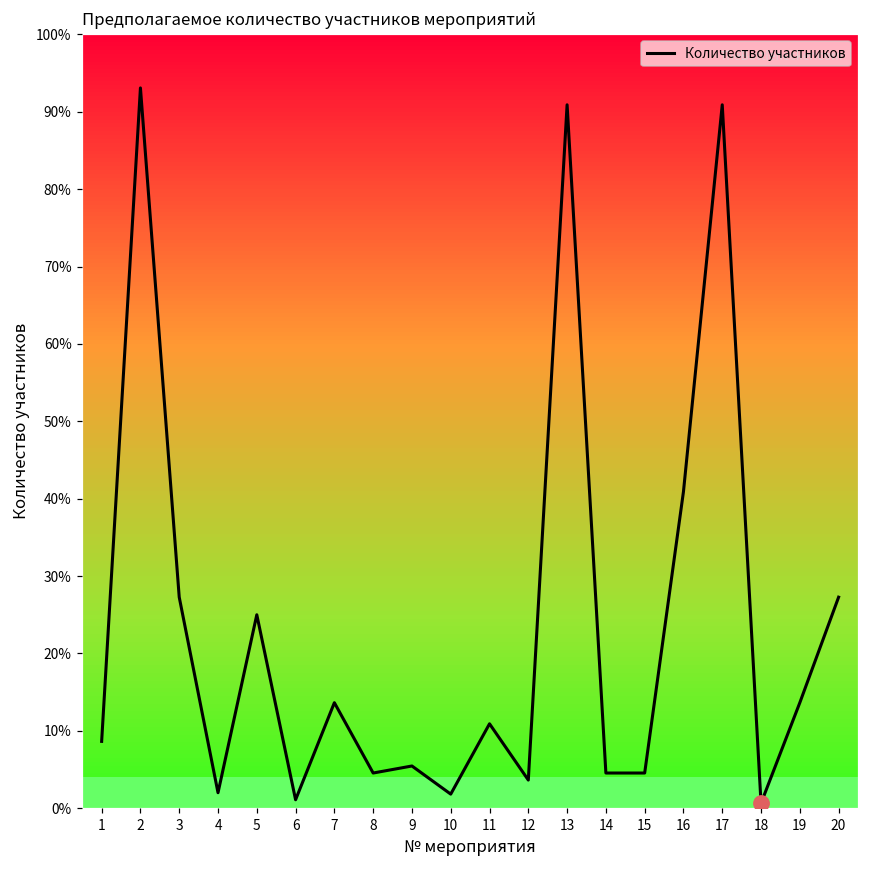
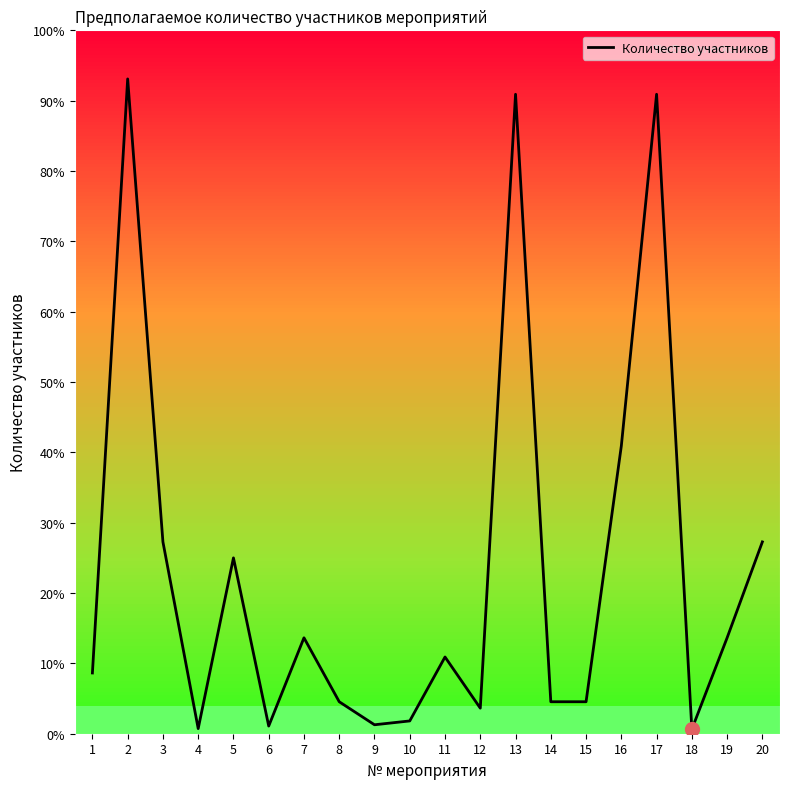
Количество участников, 4: 2% -> 1%
Количество участников, 9: 5% -> 1%
